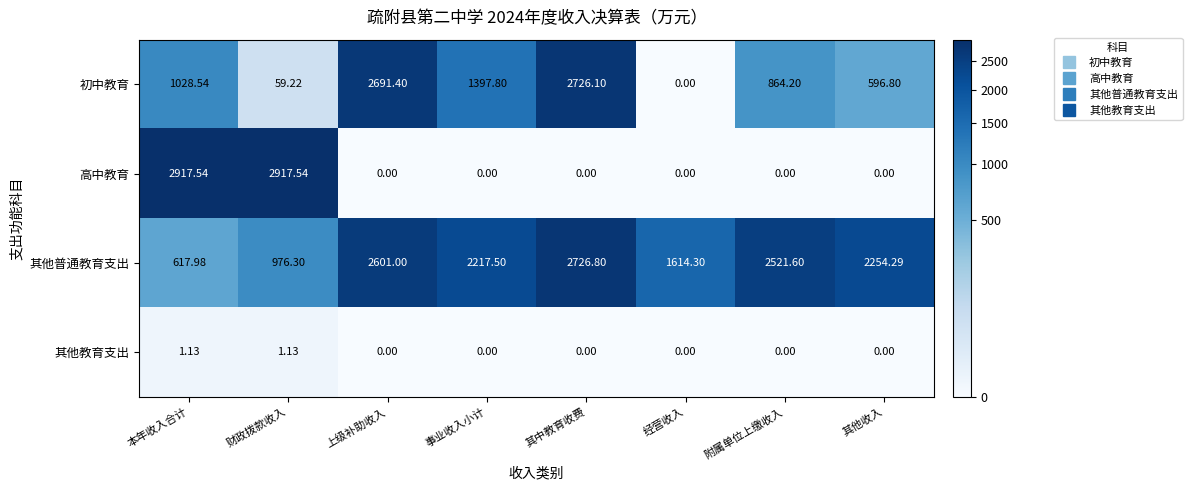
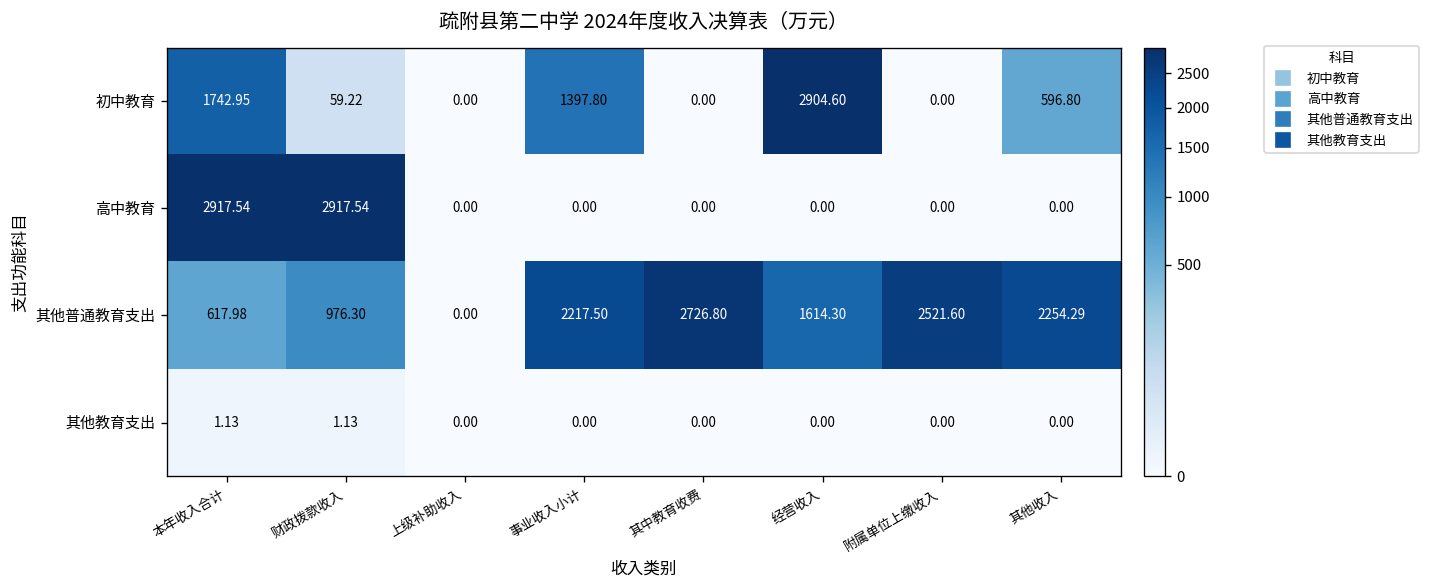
初中教育, 本年收入合计: 1028.54 -> 1742.95
初中教育, 上级补助收入: 2691.40 -> 0.00
初中教育, 其中教育收费: 2726.10 -> 0.00
初中教育, 经营收入: 0.00 -> 2904.60
初中教育, 附属单位上缴收入: 864.20 -> 0.00
其他普通教育支出, 上级补助收入: 2601.00 -> 0.00
